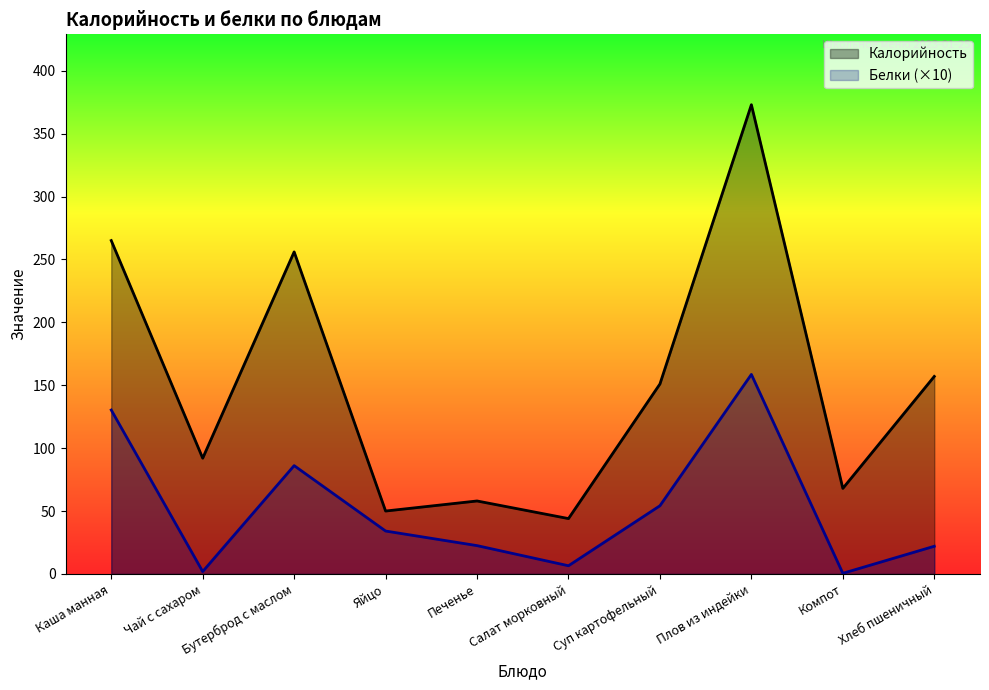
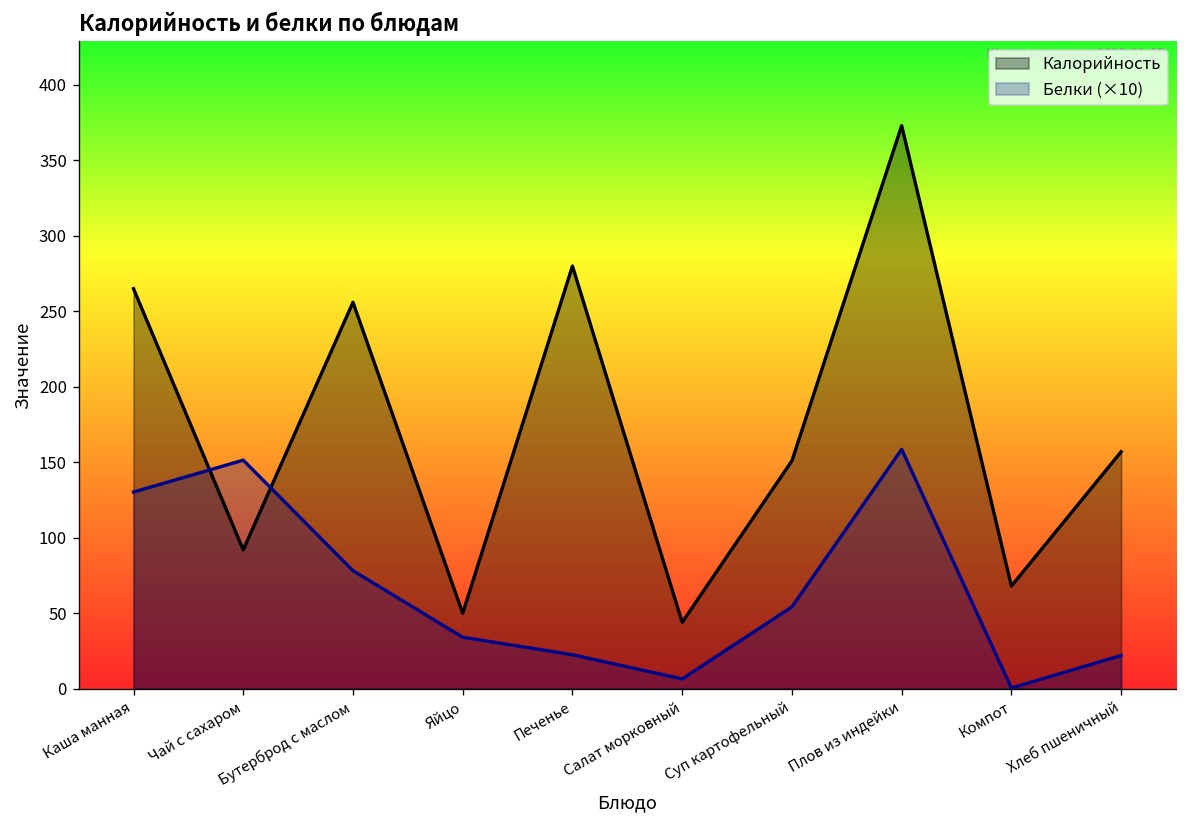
Белки (×10), Чай с сахаром: 2 -> 151
Белки (×10), Бутерброд с маслом: 86 -> 78
Калорийность, Печенье: 58 -> 280
